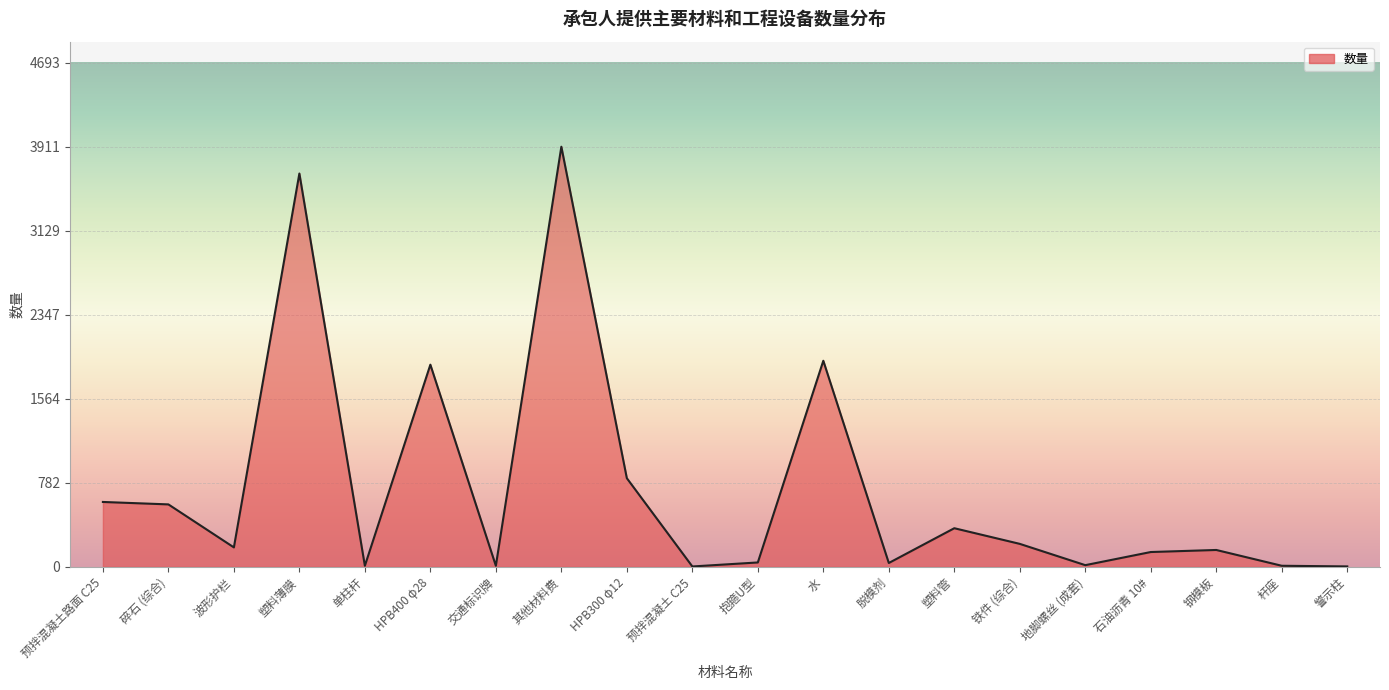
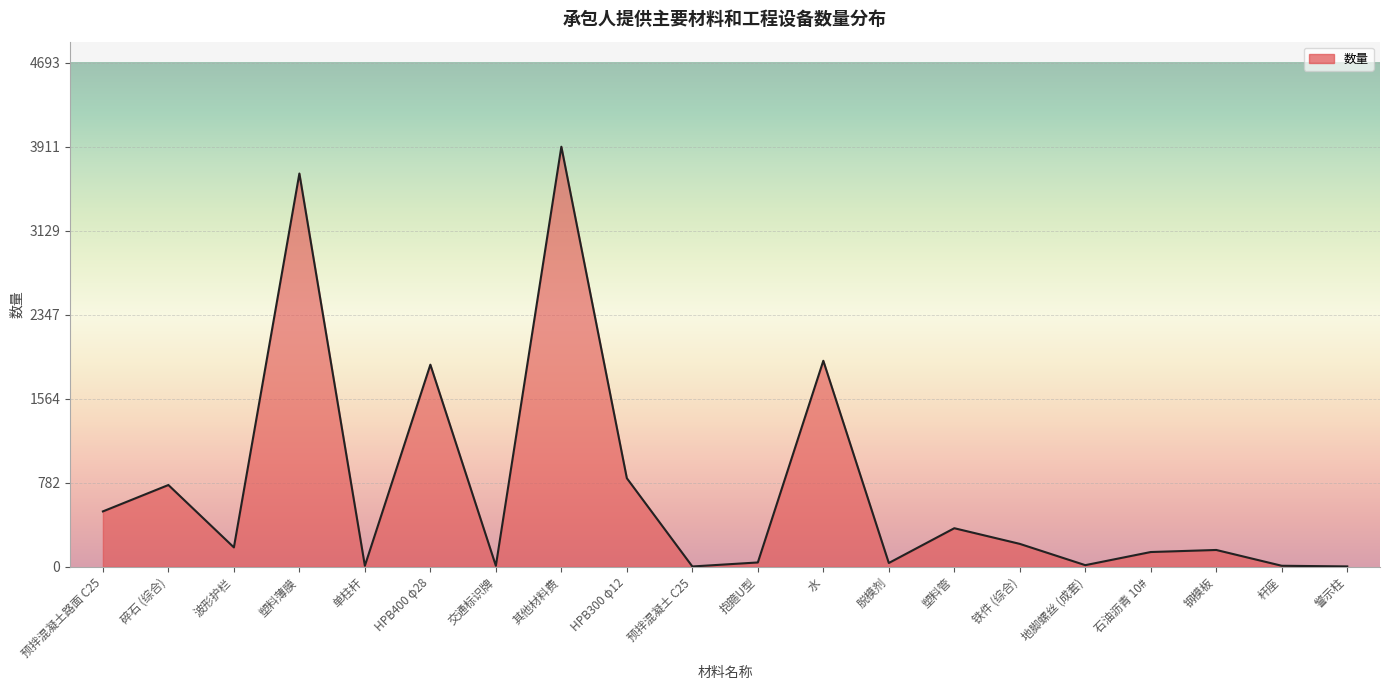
预拌混凝土路面 C25: 600 -> 520
碎石 (综合): 580 -> 760
